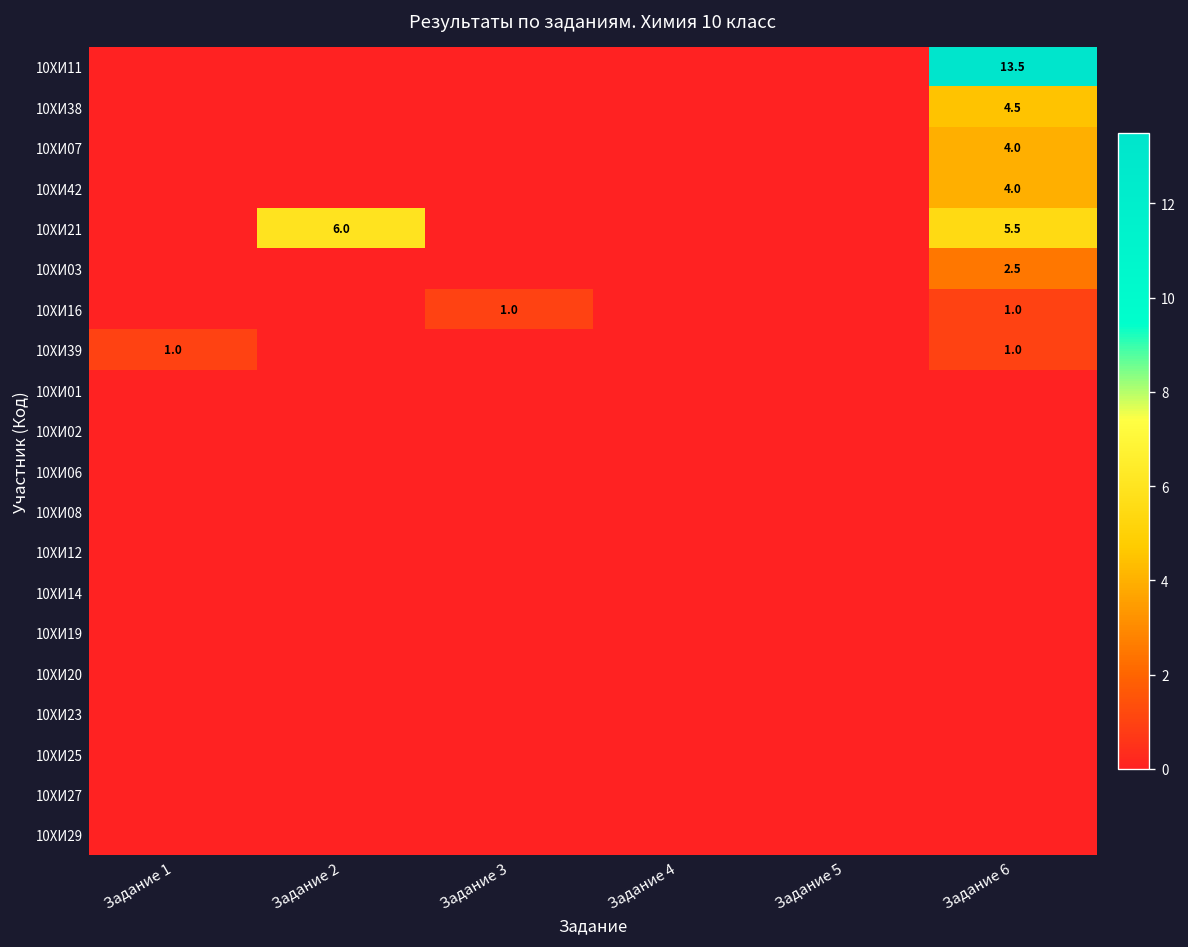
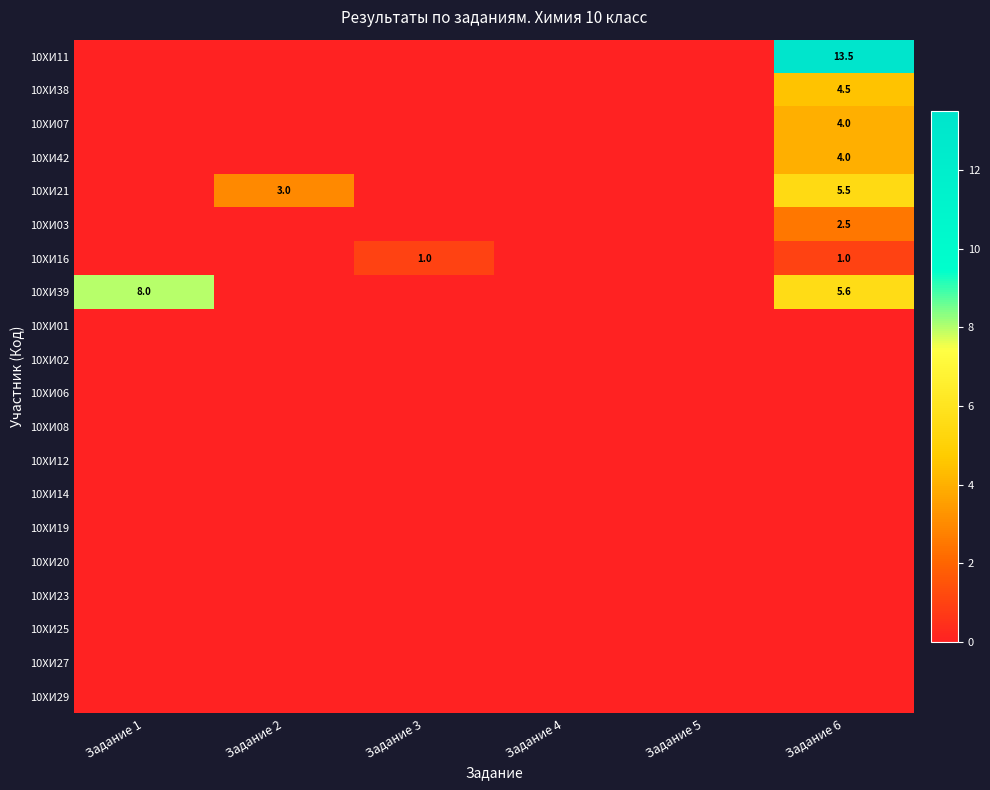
10ХИ21, Задание 2: 6.0 -> 3.0
10ХИ39, Задание 1: 1.0 -> 8.0
10ХИ39, Задание 6: 1.0 -> 5.6
